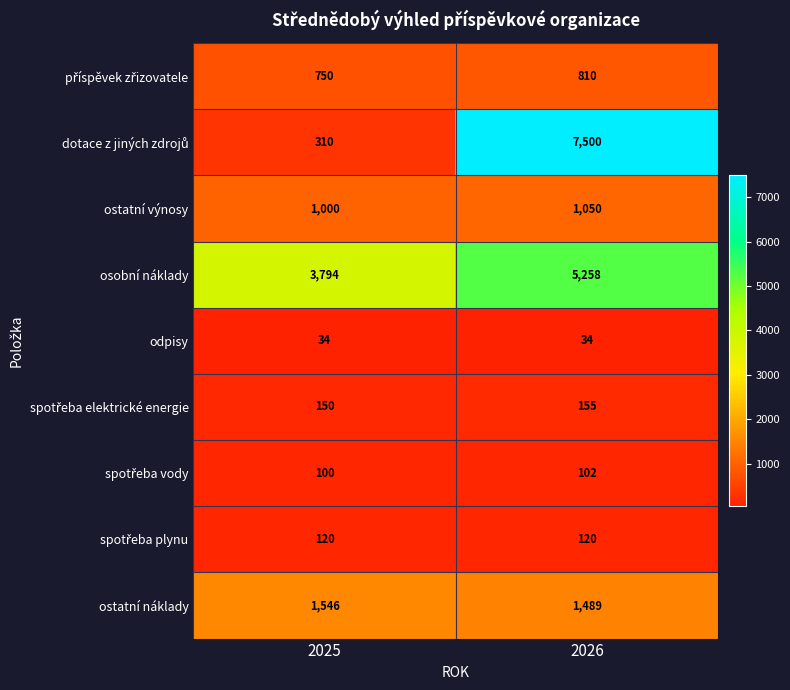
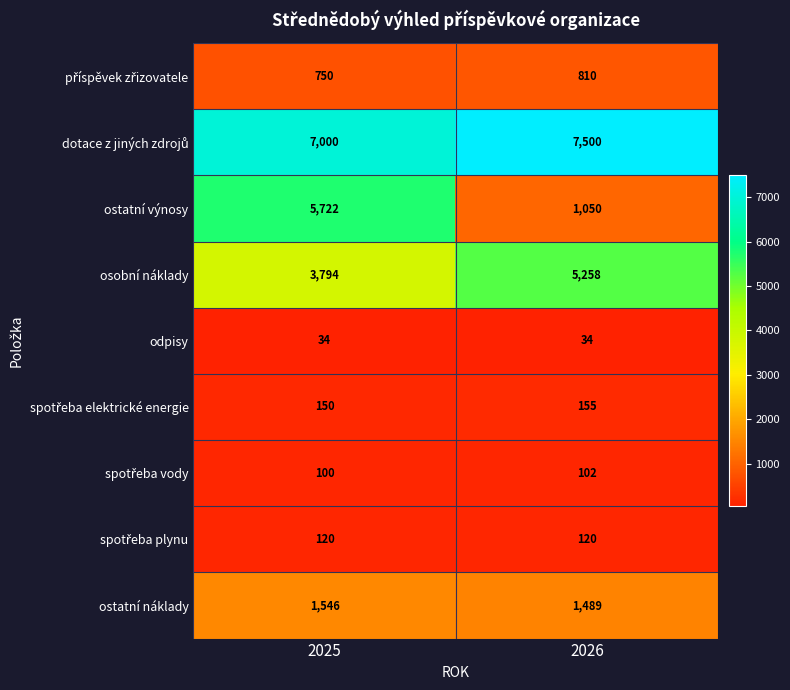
dotace z jiných zdrojů, 2025: 310 -> 7,000
ostatní výnosy, 2025: 1,000 -> 5,722
